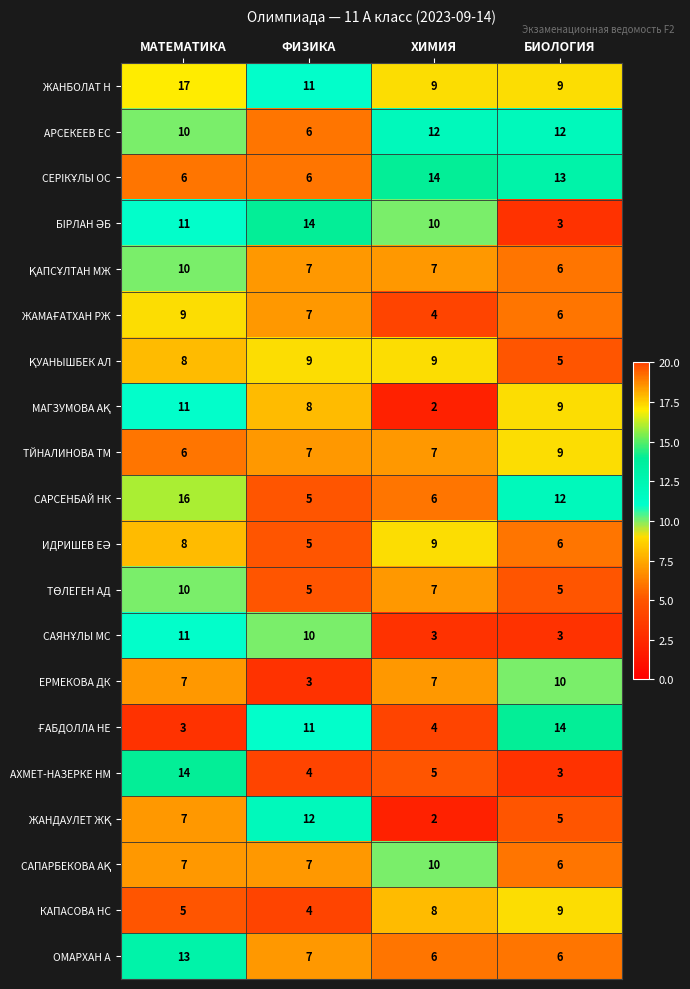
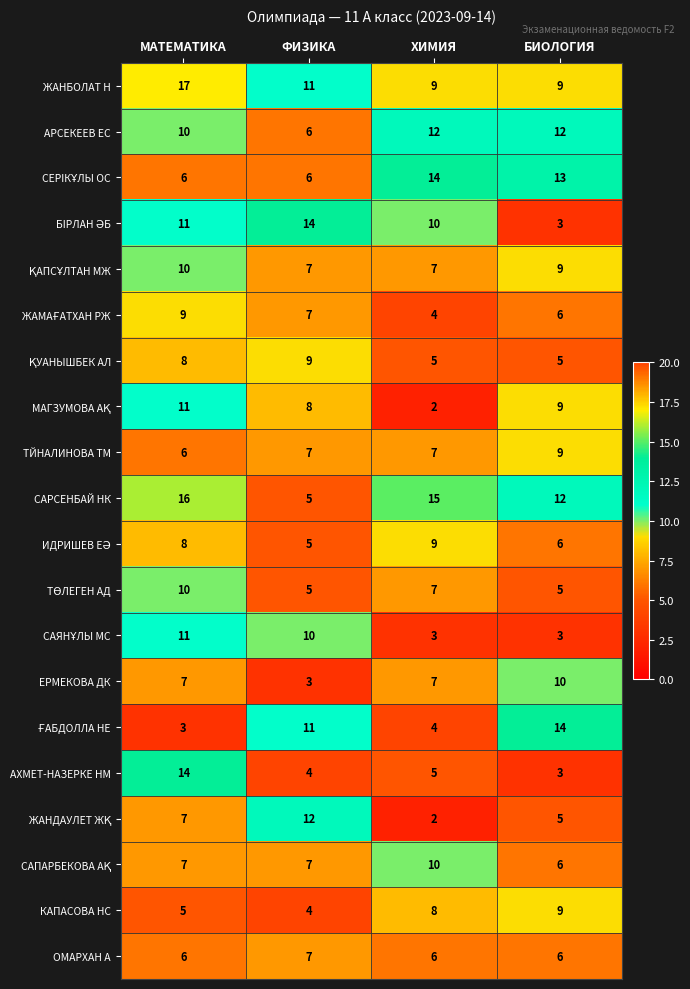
ҚАПСҰЛТАН МЖ, БИОЛОГИЯ: 6 -> 9
ҚУАНЫШБЕК АЛ, ХИМИЯ: 9 -> 5
САРСЕНБАЙ НК, ХИМИЯ: 6 -> 15
ОМАРХАН А, МАТЕМАТИКА: 13 -> 6
